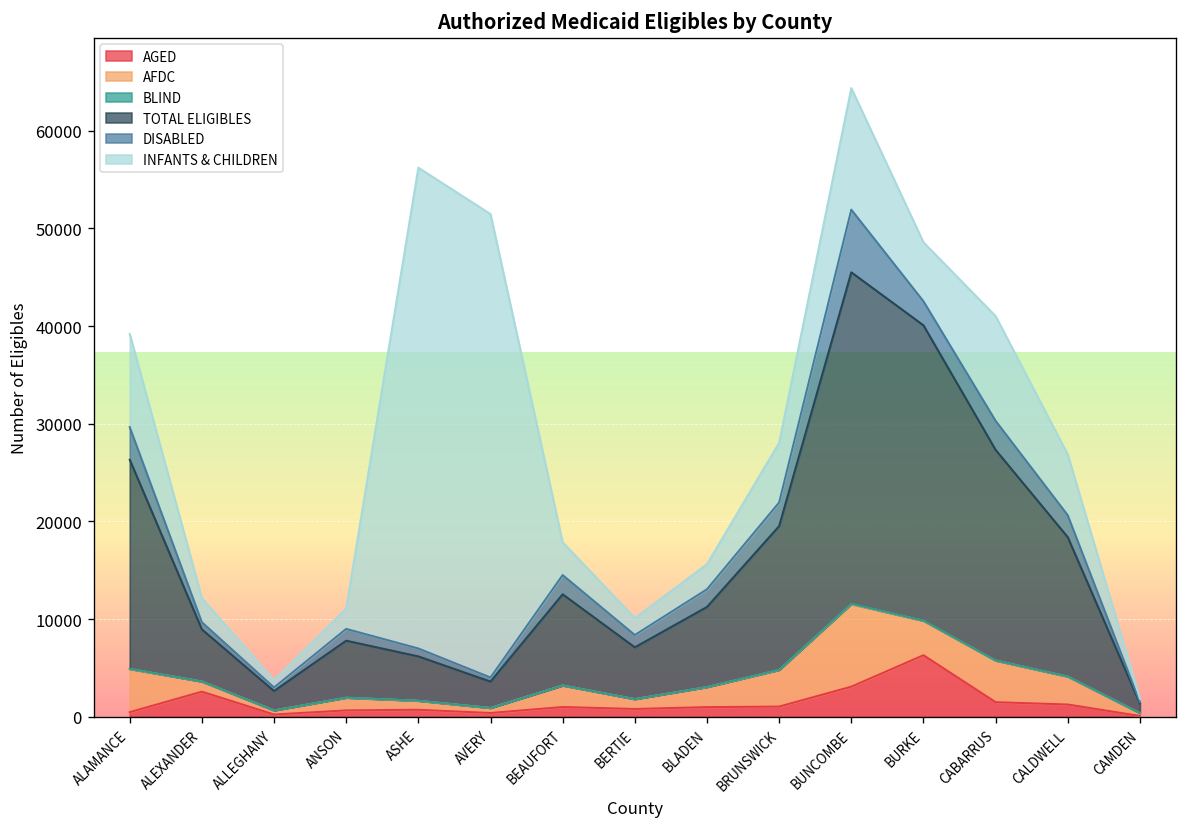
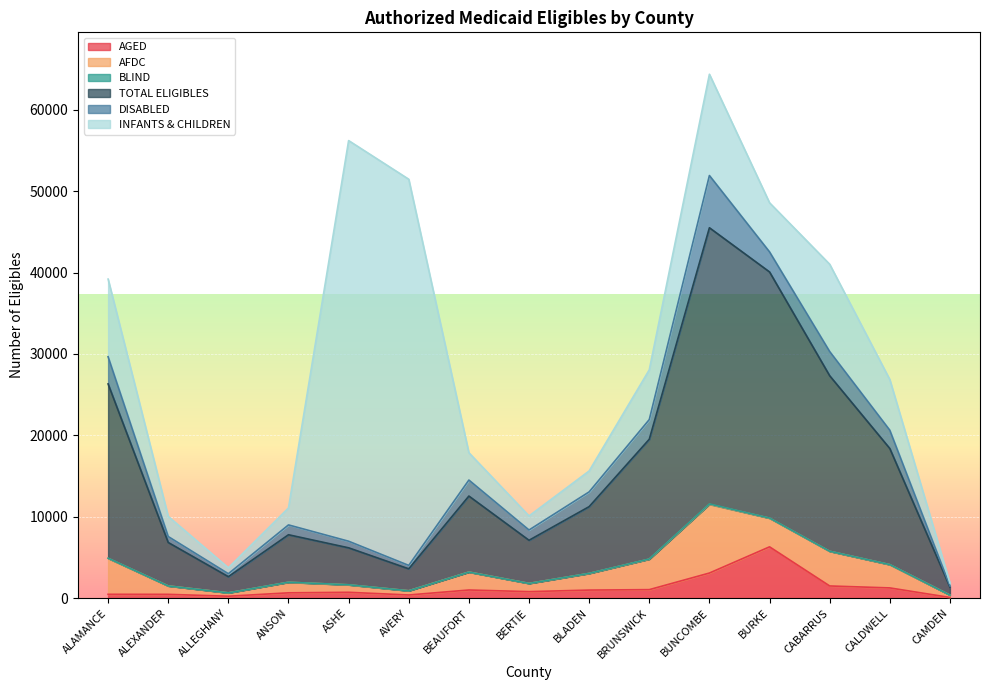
AGED, ALEXANDER: 3000 -> 0
